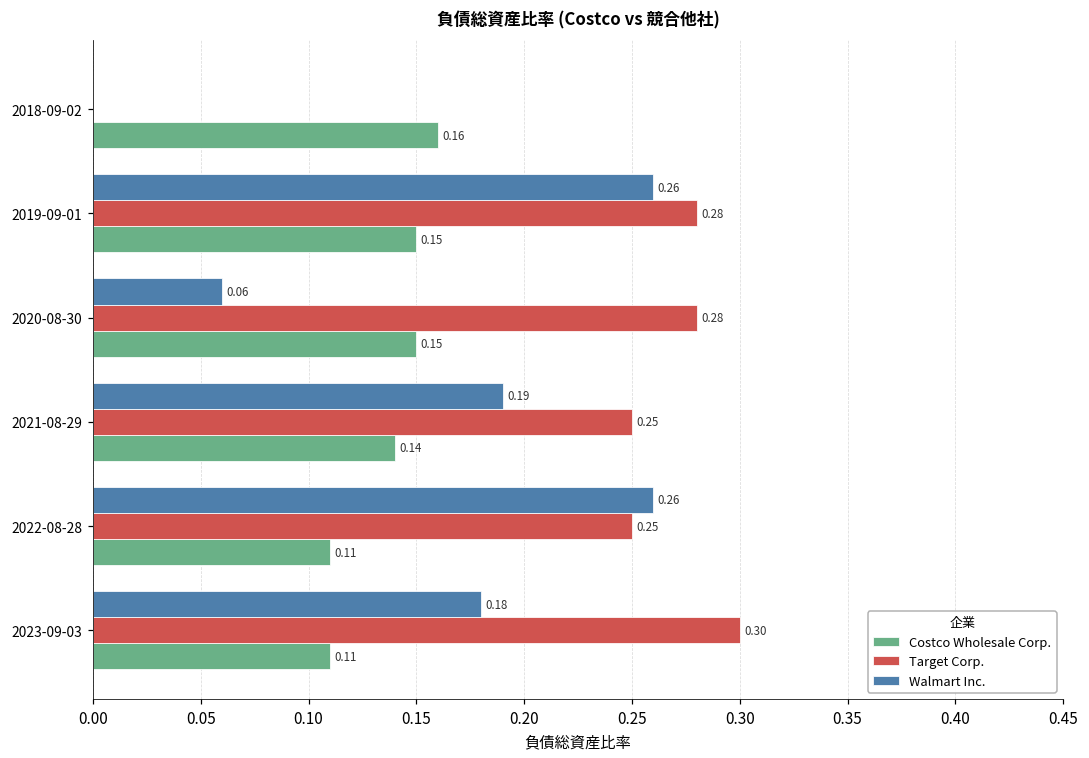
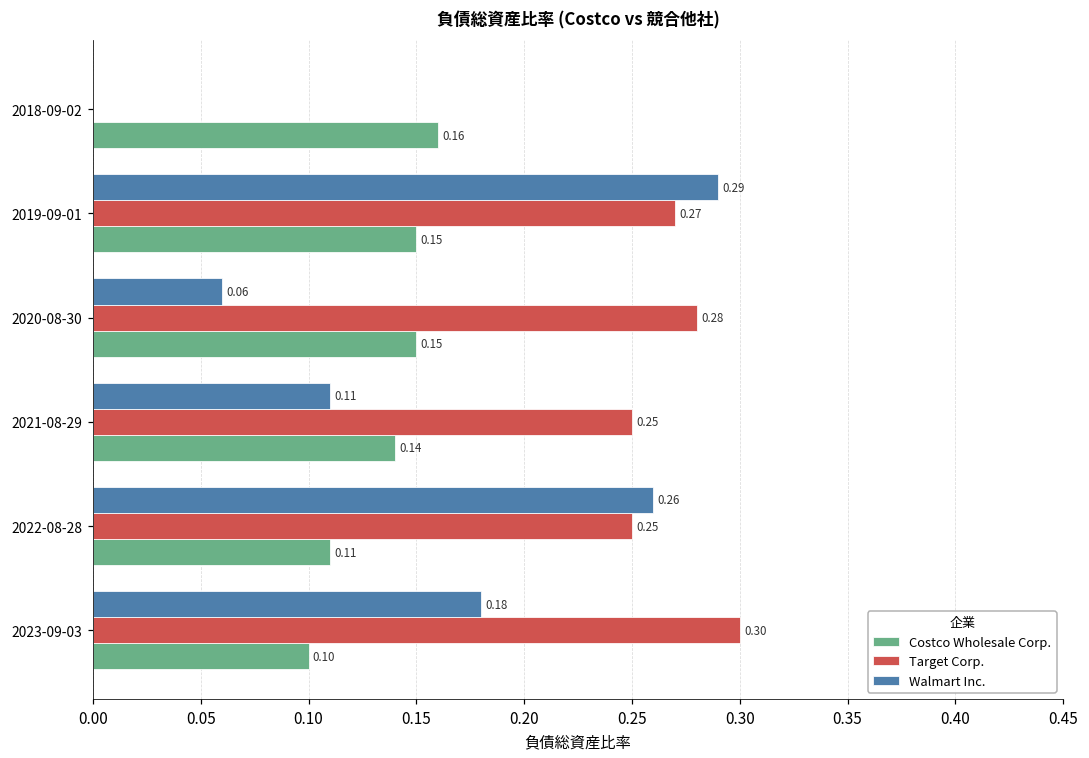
Walmart Inc., 2019-09-01: 0.26 -> 0.29
Target Corp., 2019-09-01: 0.28 -> 0.27
Walmart Inc., 2021-08-29: 0.19 -> 0.11
Costco Wholesale Corp., 2023-09-03: 0.11 -> 0.10
